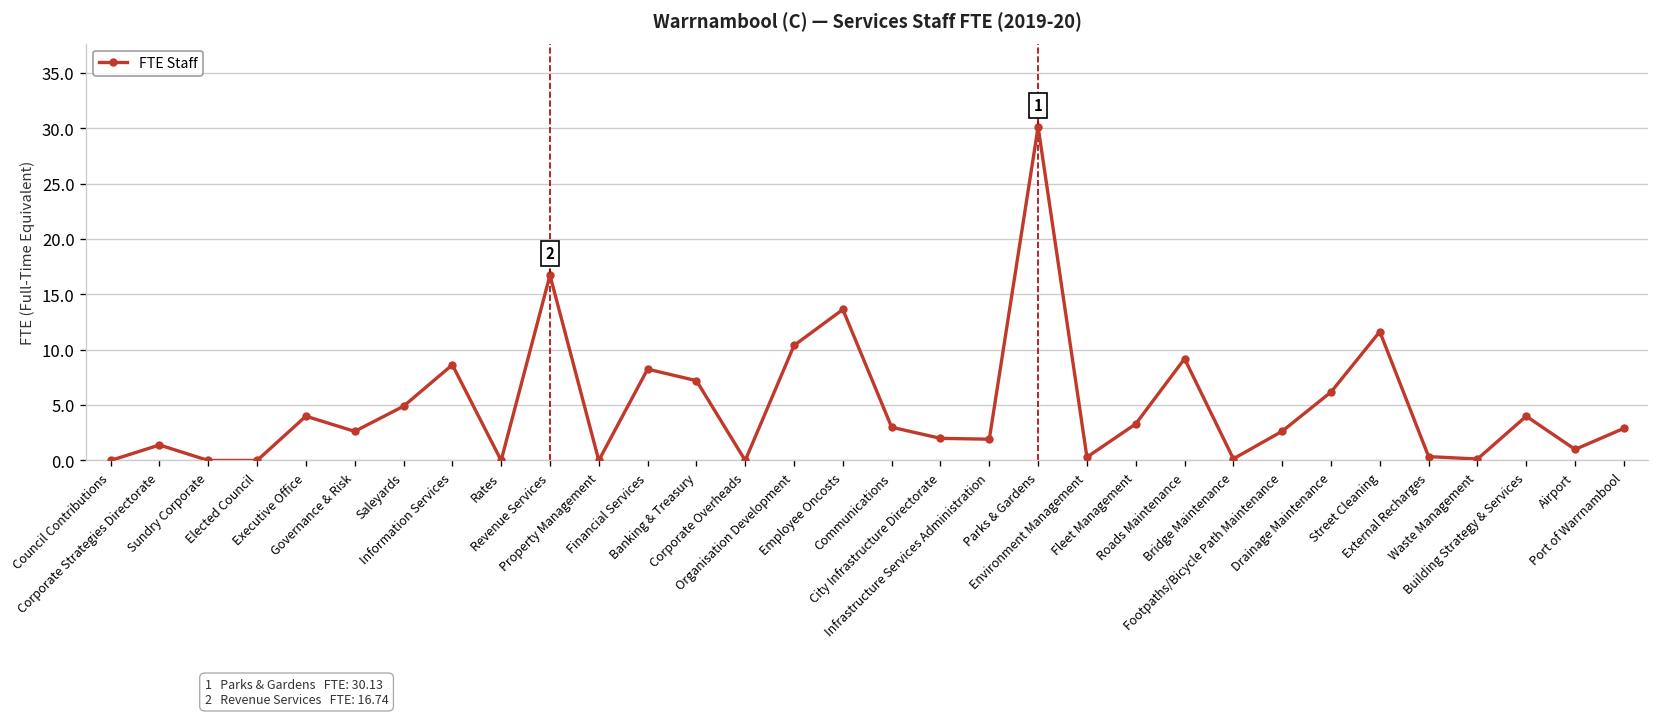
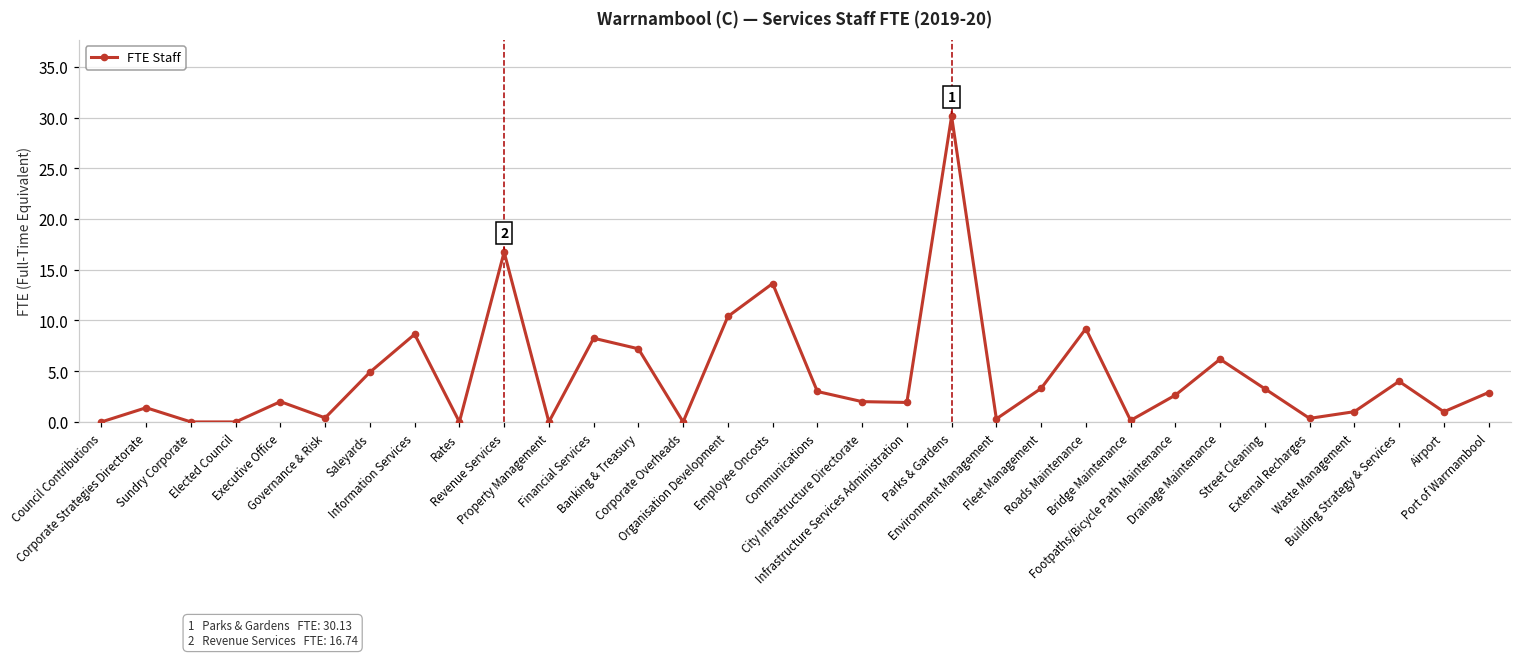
Executive Office: 4 -> 2
Governance & Risk: 3 -> 0
Street Cleaning: 12 -> 3
Waste Management: 0 -> 1
